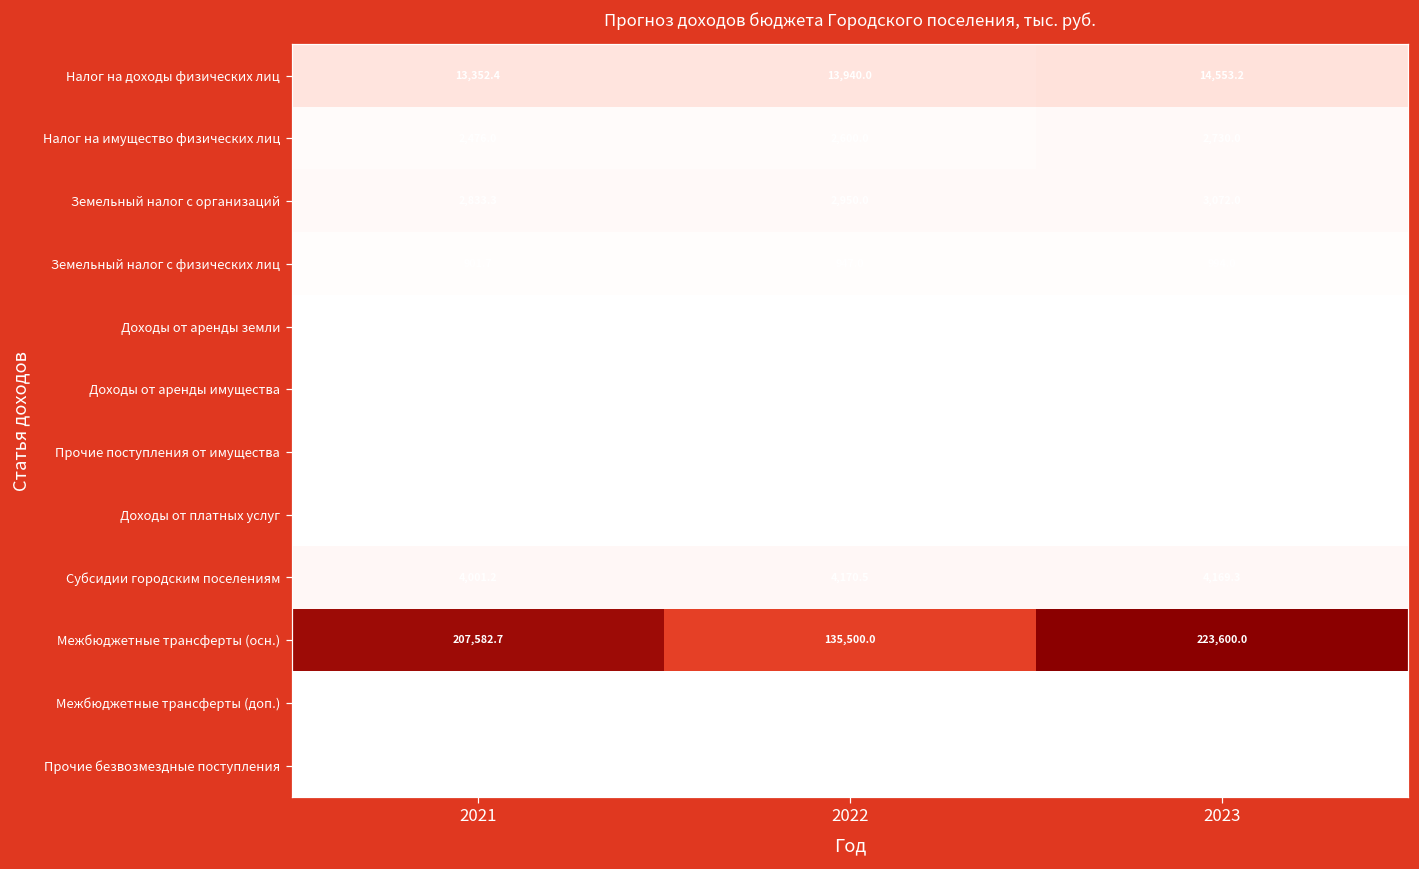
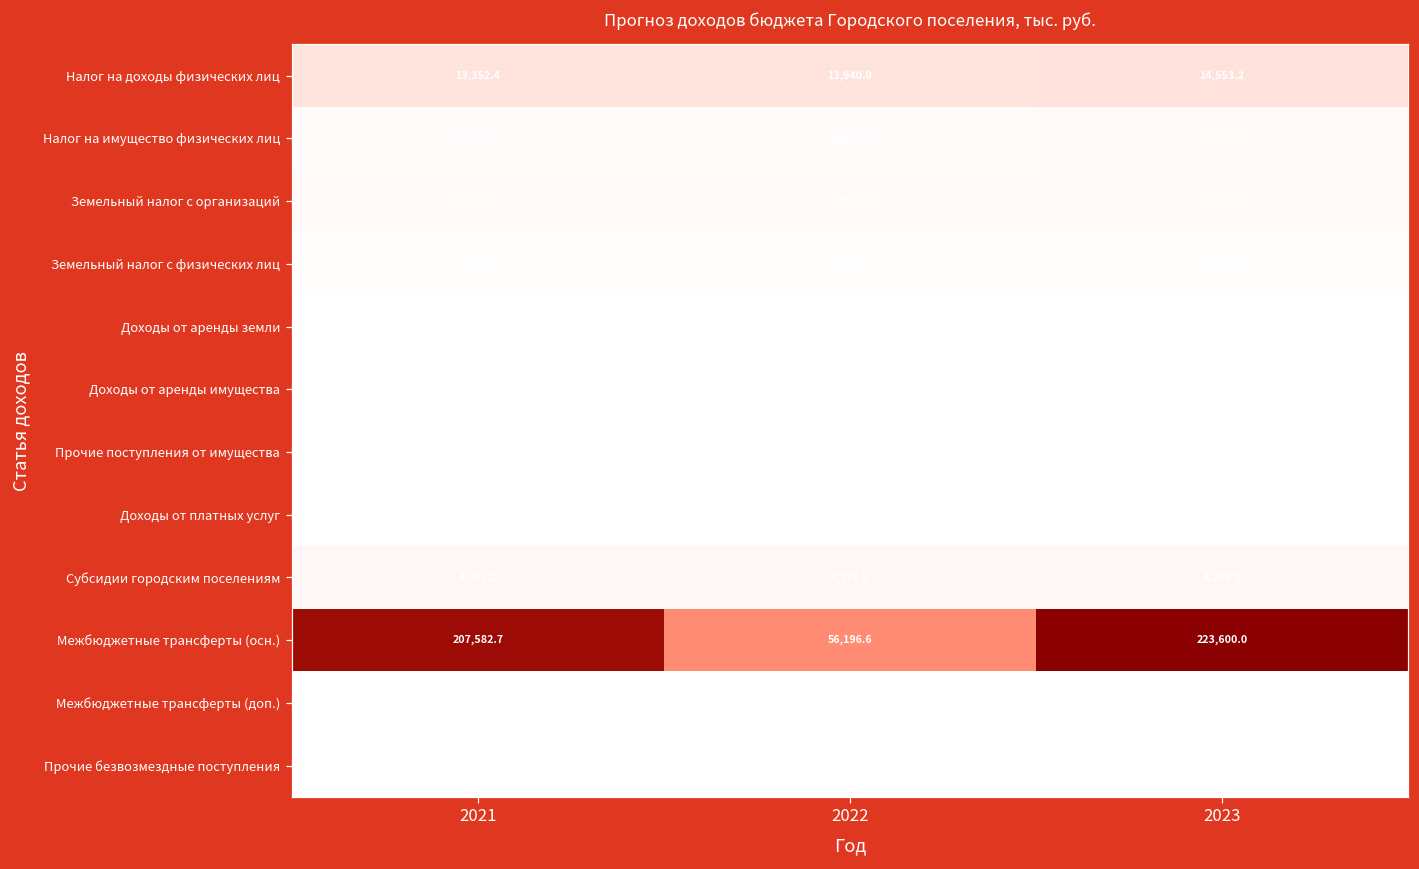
Межбюджетные трансферты (осн.), 2022: 135,500.0 -> 56,196.6
